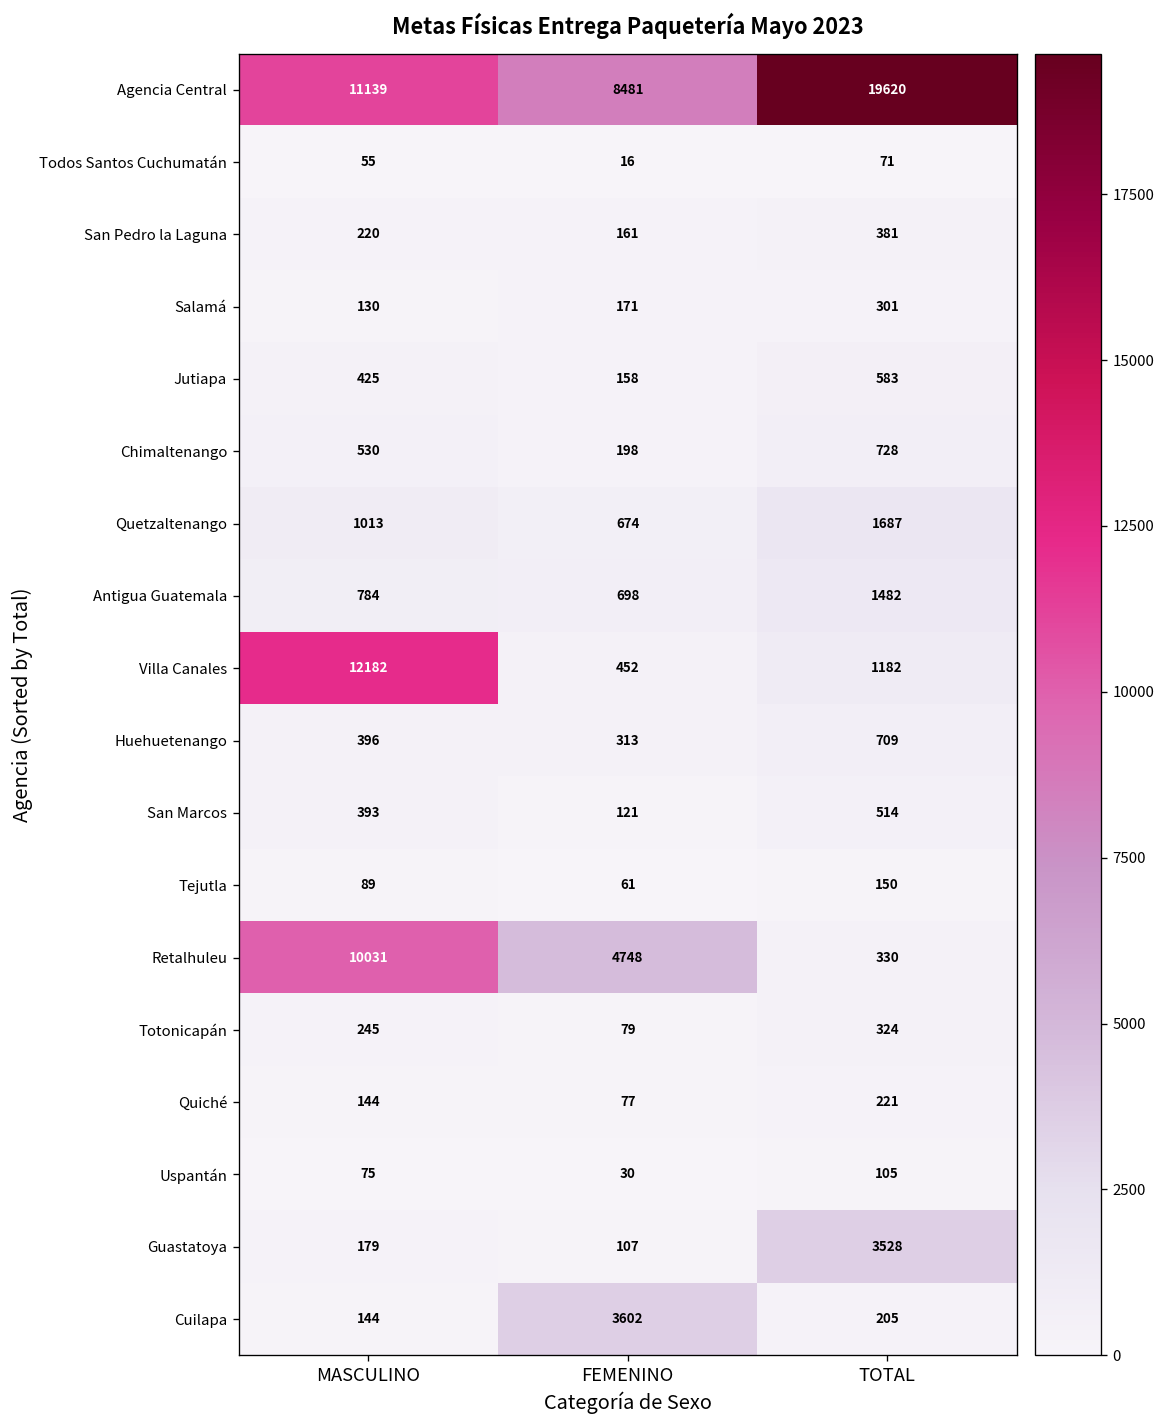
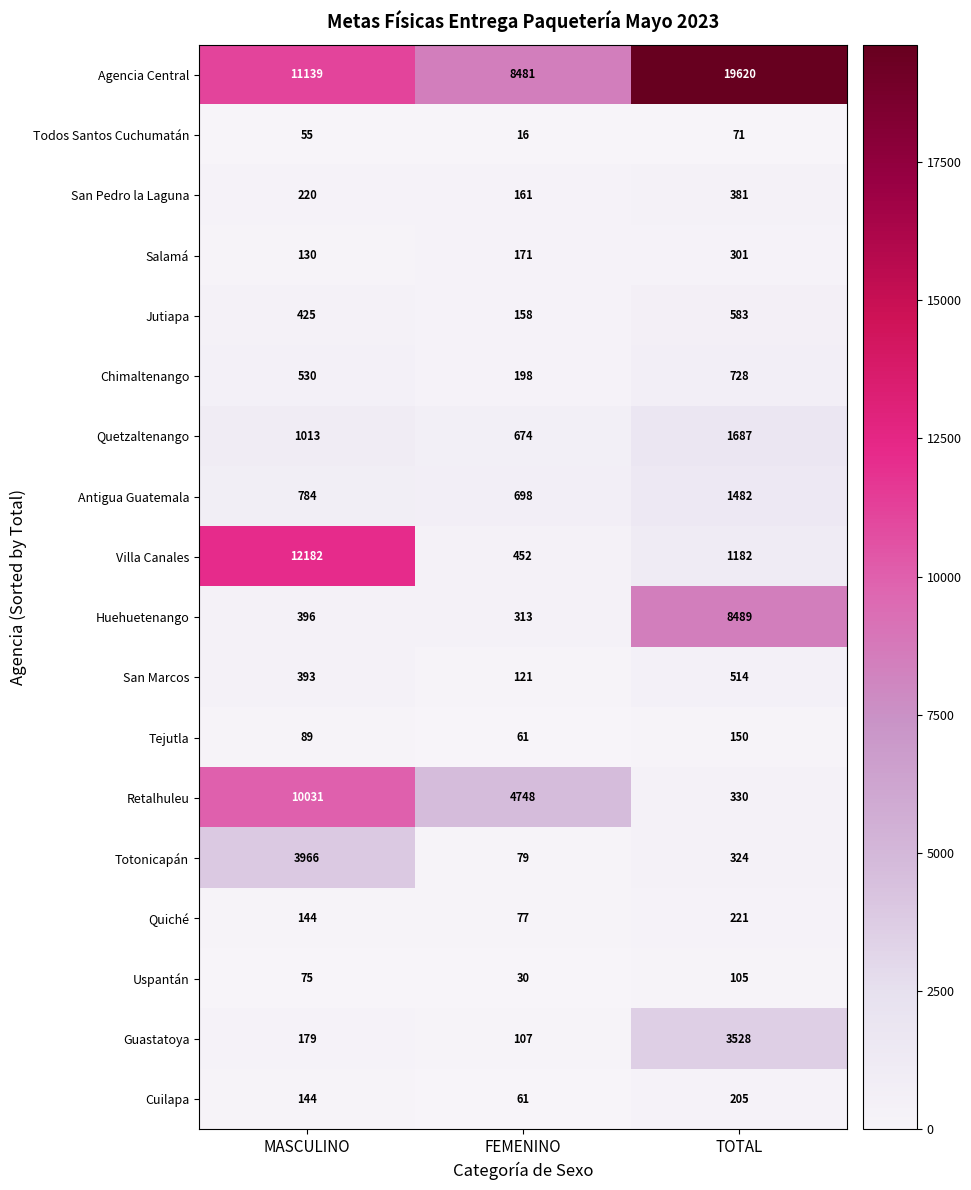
Huehuetenango, TOTAL: 709 -> 8489
Totonicapán, MASCULINO: 245 -> 3966
Cuilapa, FEMENINO: 3602 -> 61
